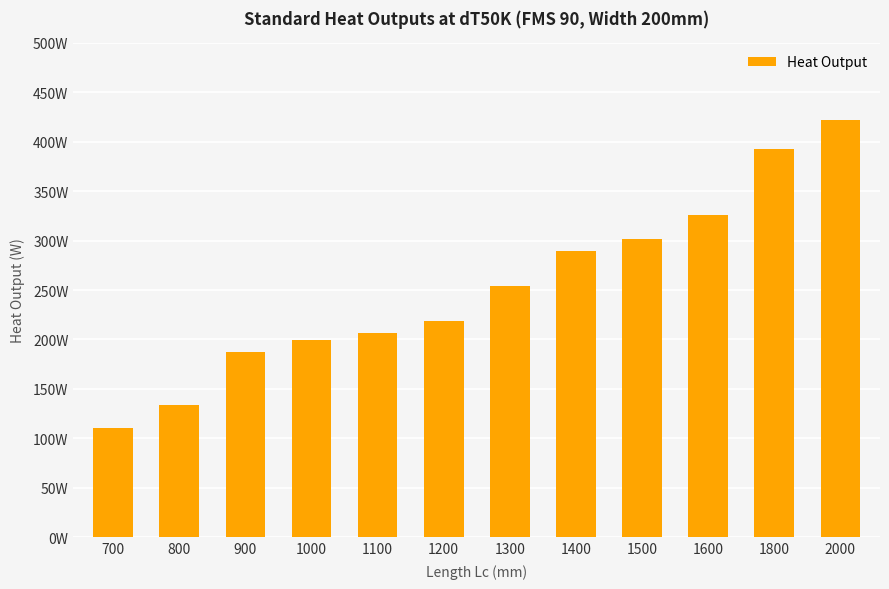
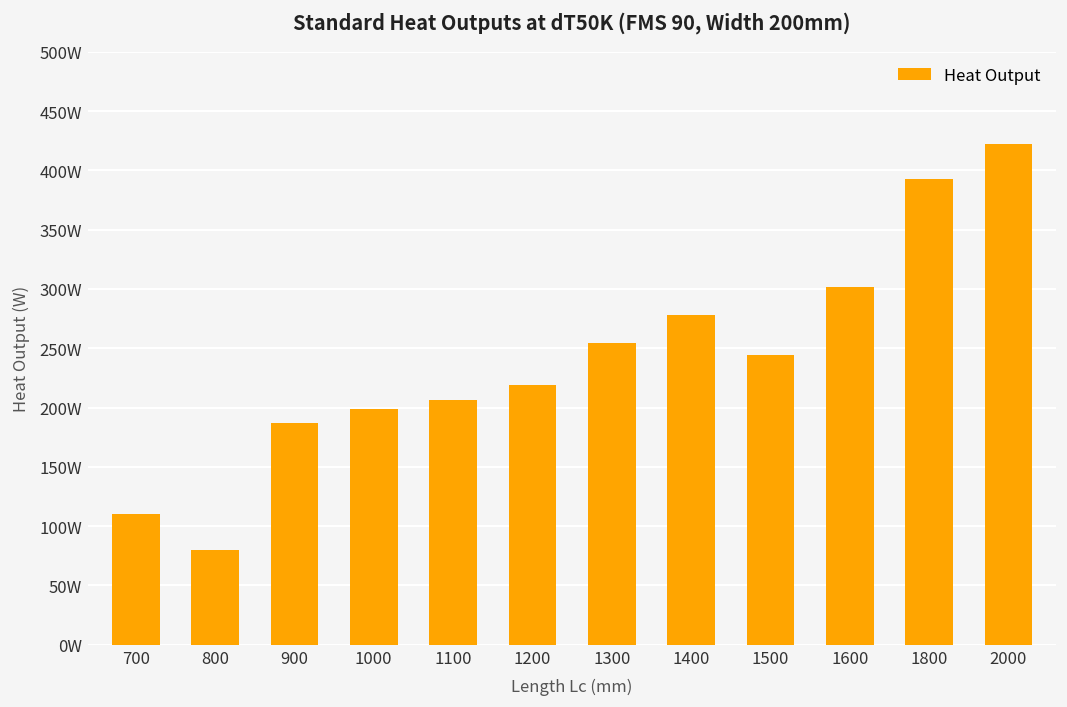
800: 130W -> 80W
1400: 290W -> 280W
1500: 300W -> 240W
1600: 330W -> 300W
